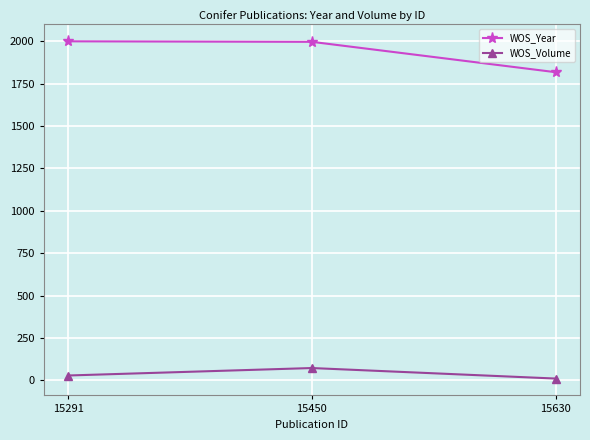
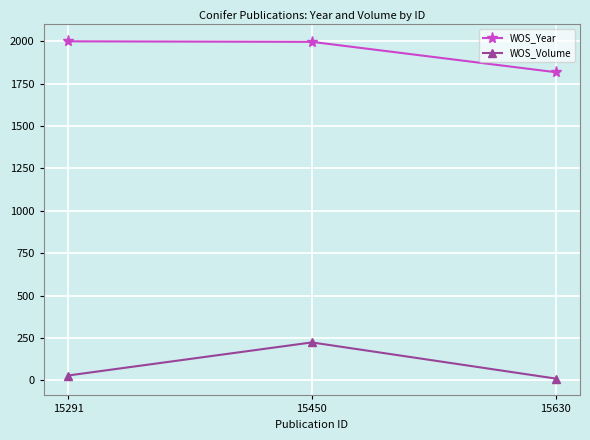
WOS_Volume, 15450: 70 -> 220
